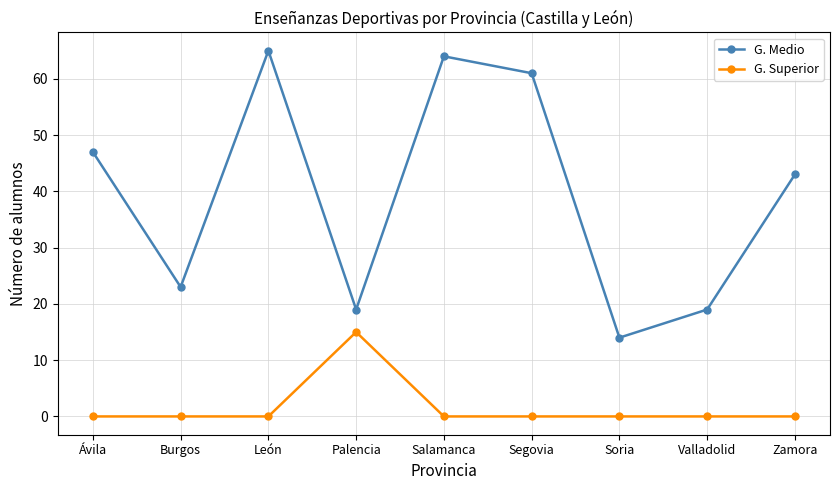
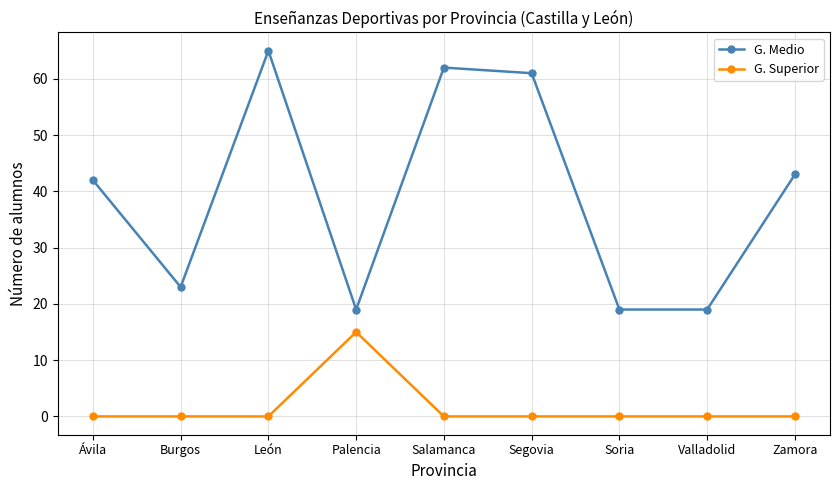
G. Medio, Ávila: 47 -> 42
G. Medio, Salamanca: 64 -> 62
G. Medio, Soria: 14 -> 19
